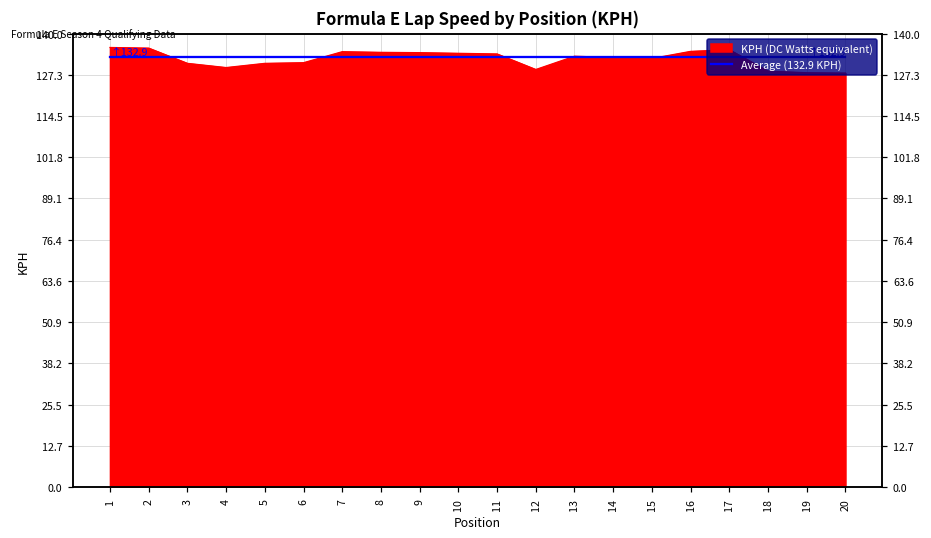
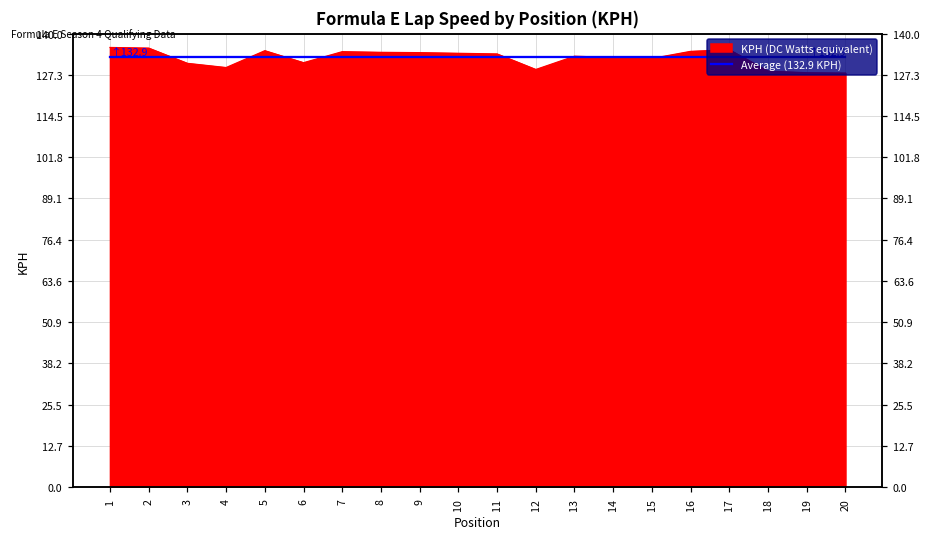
KPH (DC Watts equivalent), 5: 131 -> 135
